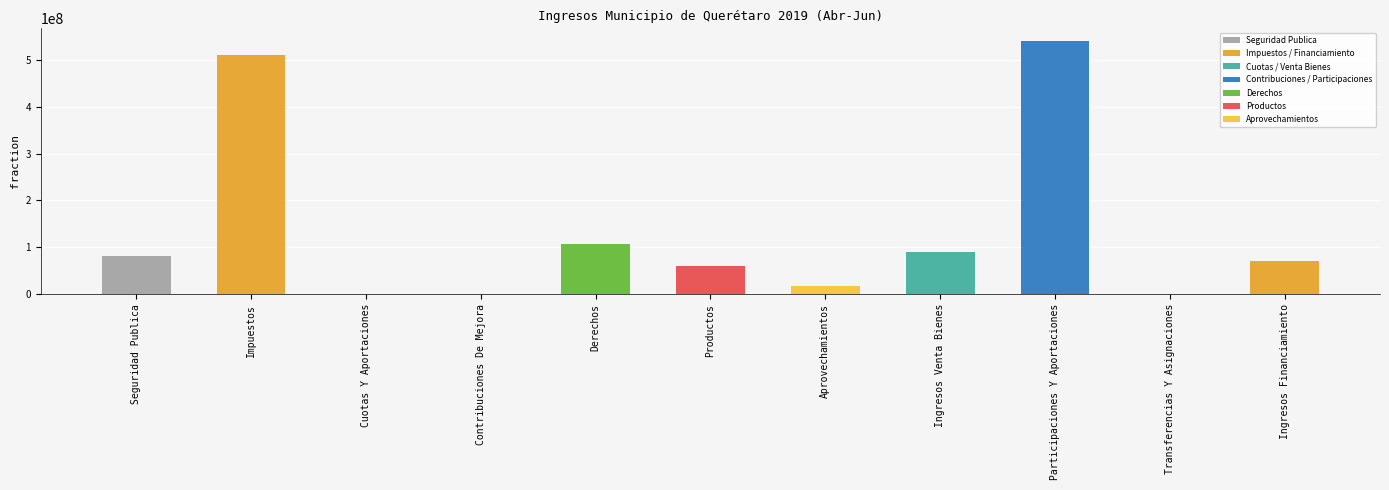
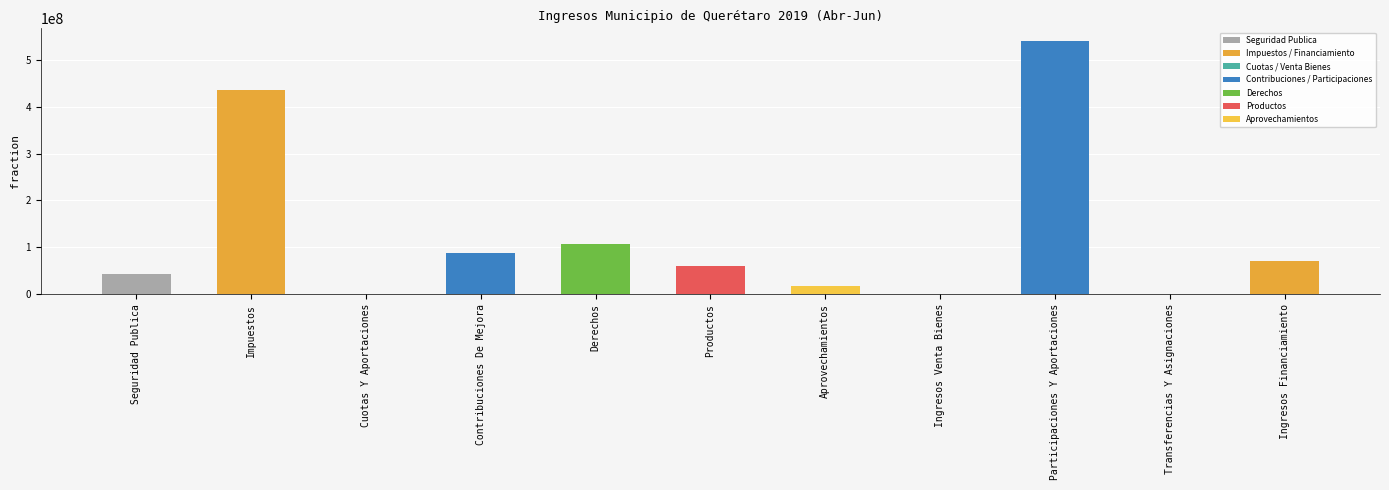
Seguridad Publica: 80000000 -> 40000000
Impuestos: 510000000 -> 440000000
Contribuciones De Mejora: 0 -> 90000000
Ingresos Venta Bienes: 90000000 -> 0
